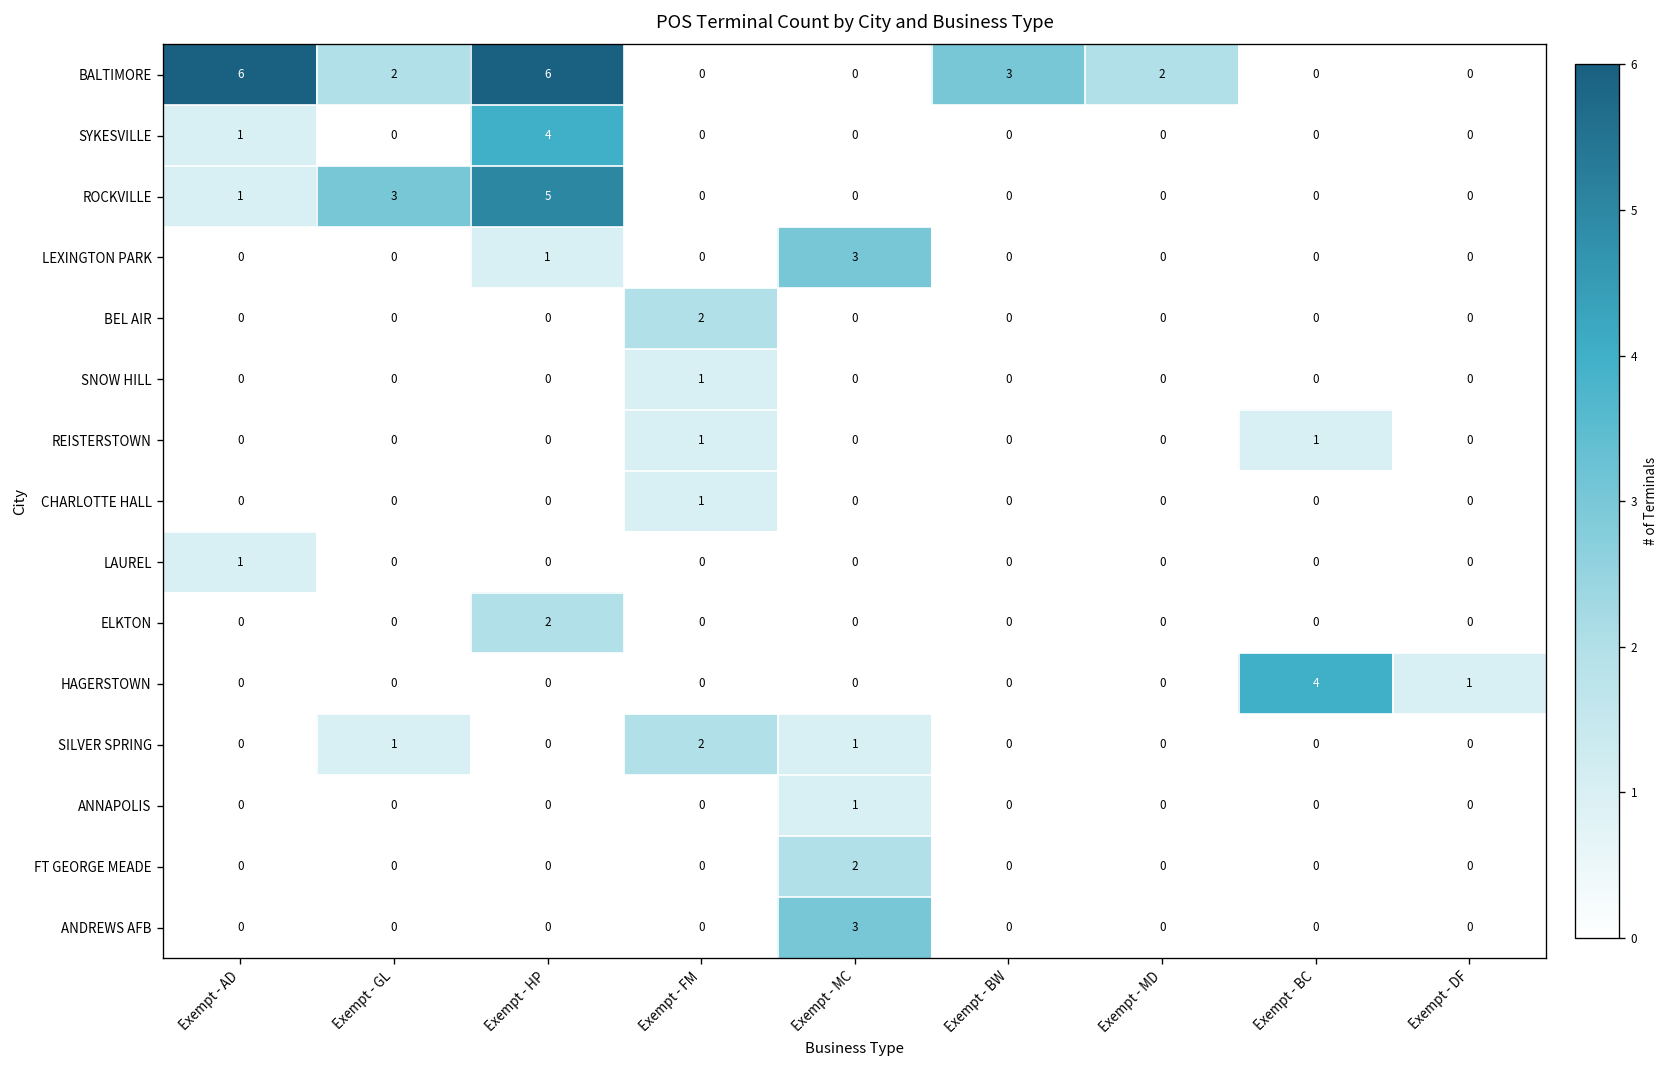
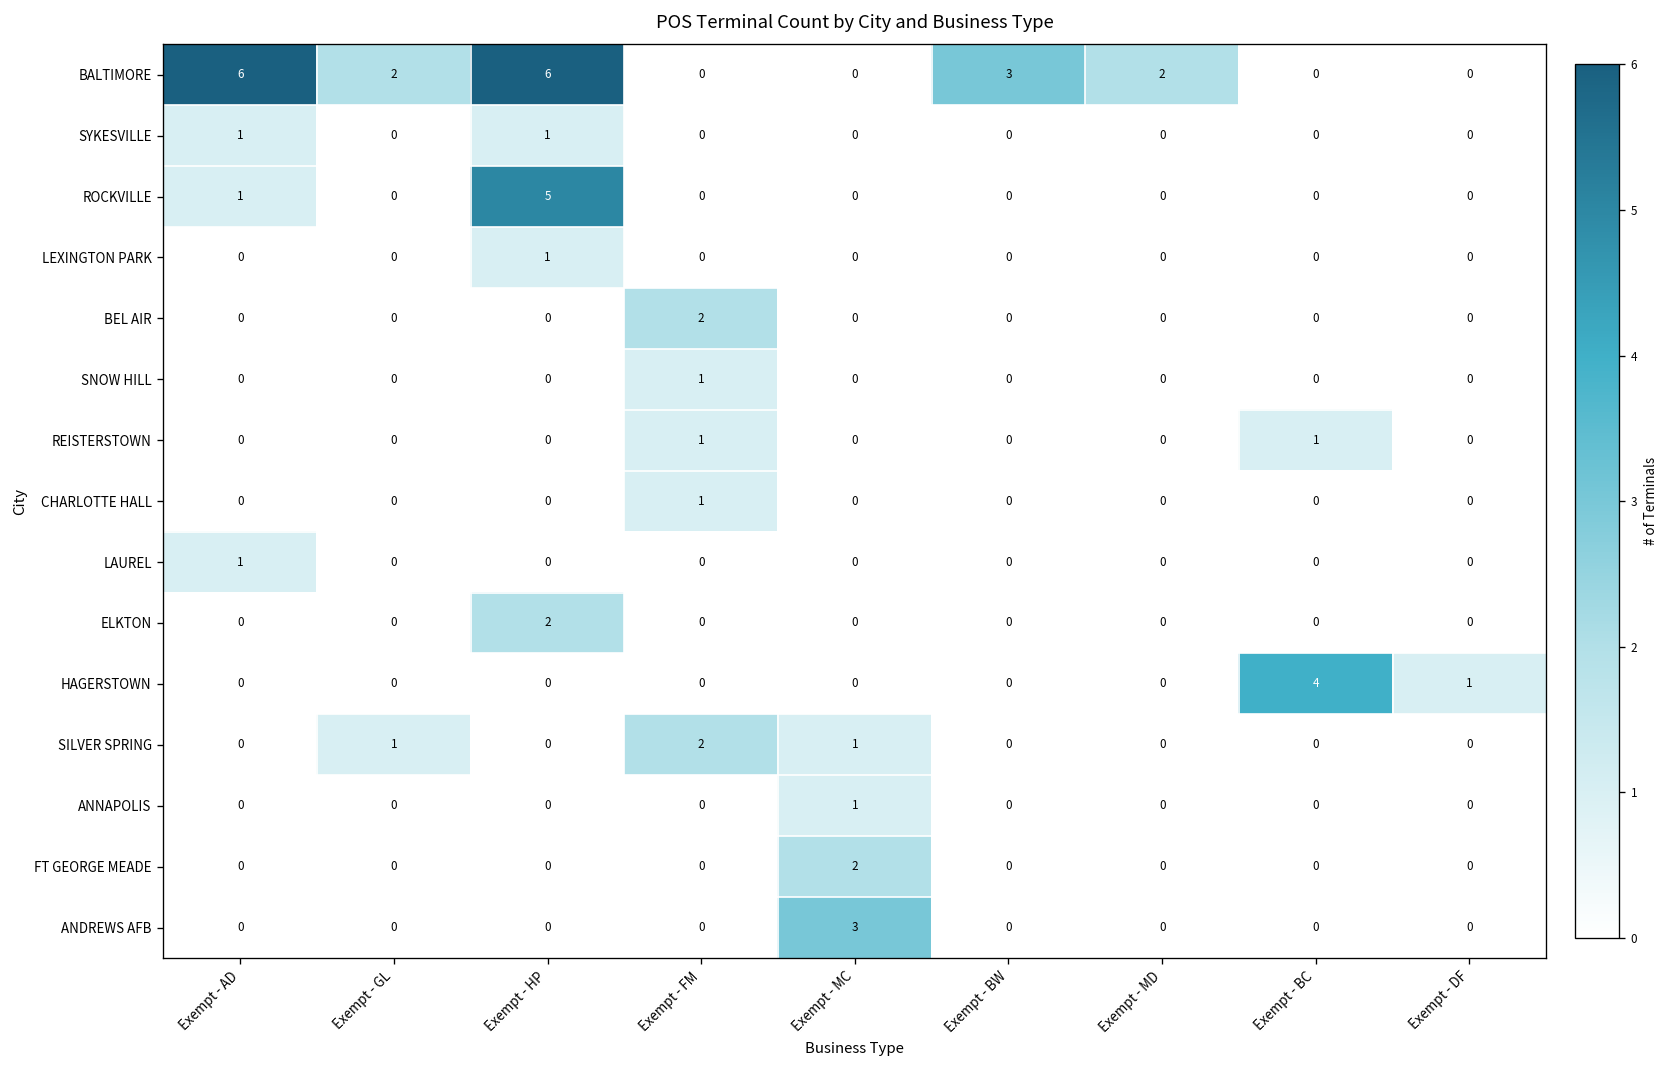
SYKESVILLE, Exempt - HP: 4 -> 1
ROCKVILLE, Exempt - GL: 3 -> 0
LEXINGTON PARK, Exempt - MC: 3 -> 0
